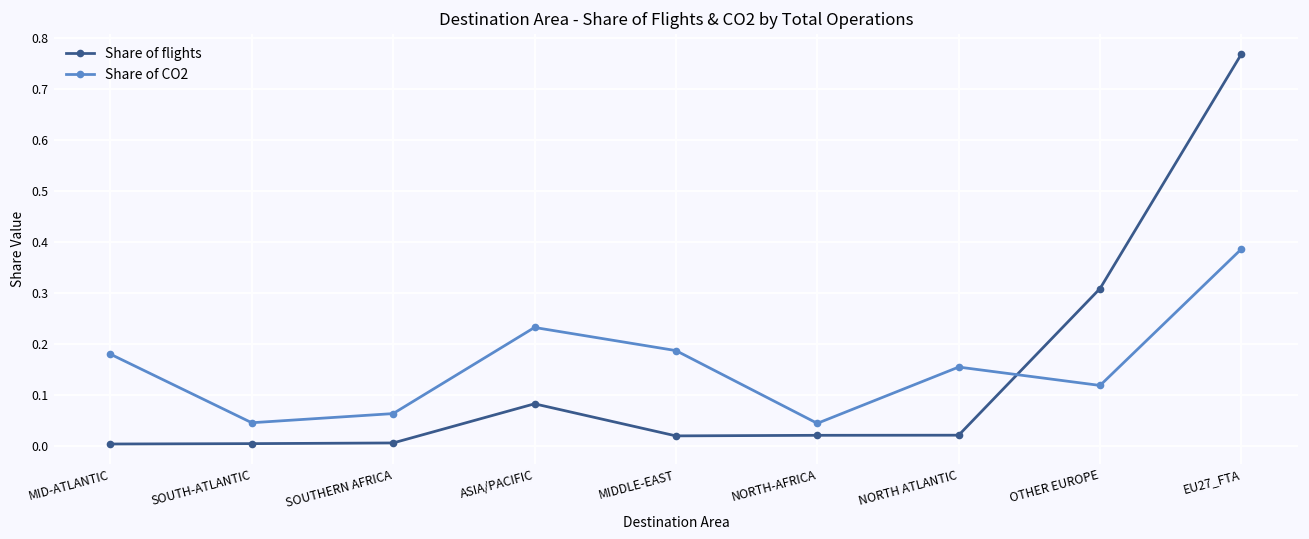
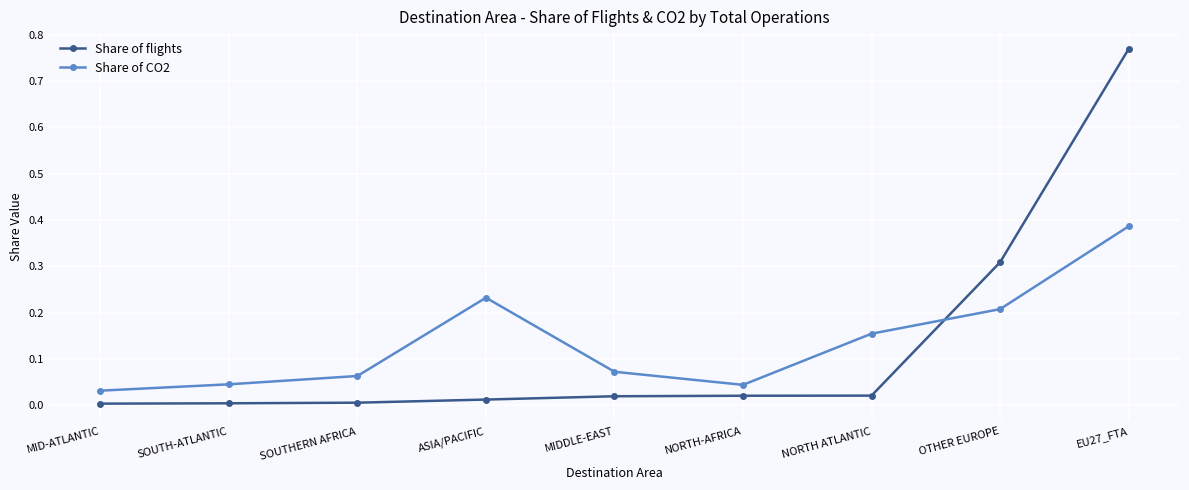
Share of CO2, MID-ATLANTIC: 0.18 -> 0.03
Share of flights, ASIA/PACIFIC: 0.08 -> 0.01
Share of CO2, MIDDLE-EAST: 0.19 -> 0.07
Share of CO2, OTHER EUROPE: 0.12 -> 0.21
